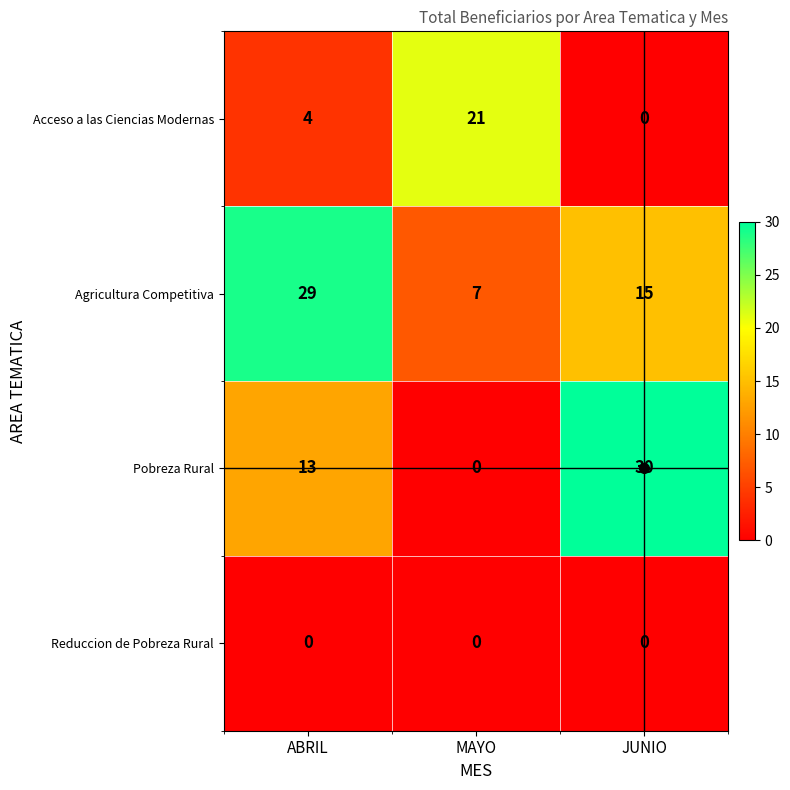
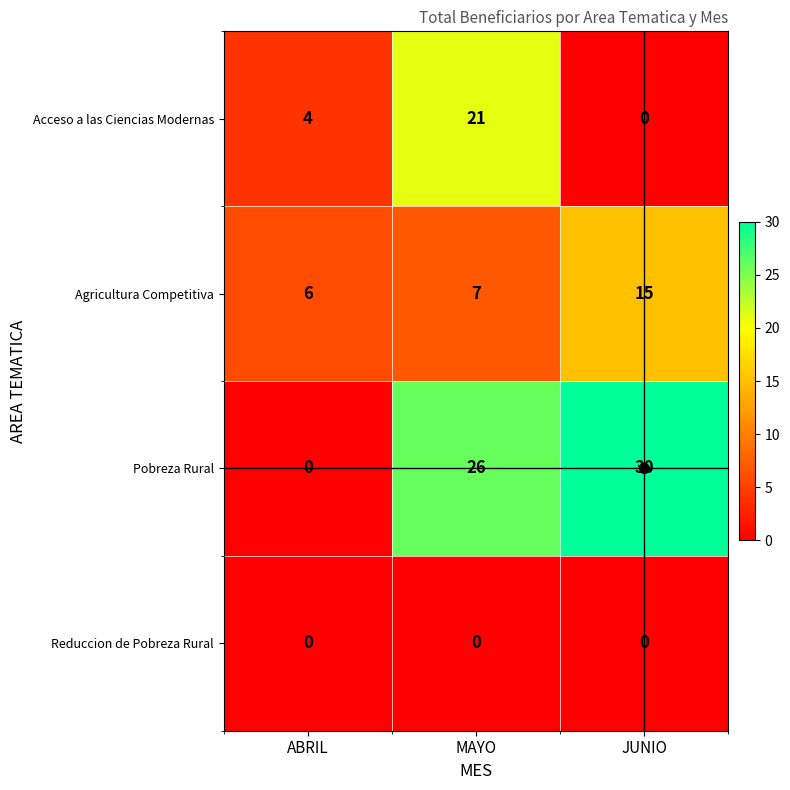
Agricultura Competitiva, ABRIL: 29 -> 6
Pobreza Rural, ABRIL: 13 -> 0
Pobreza Rural, MAYO: 0 -> 26
